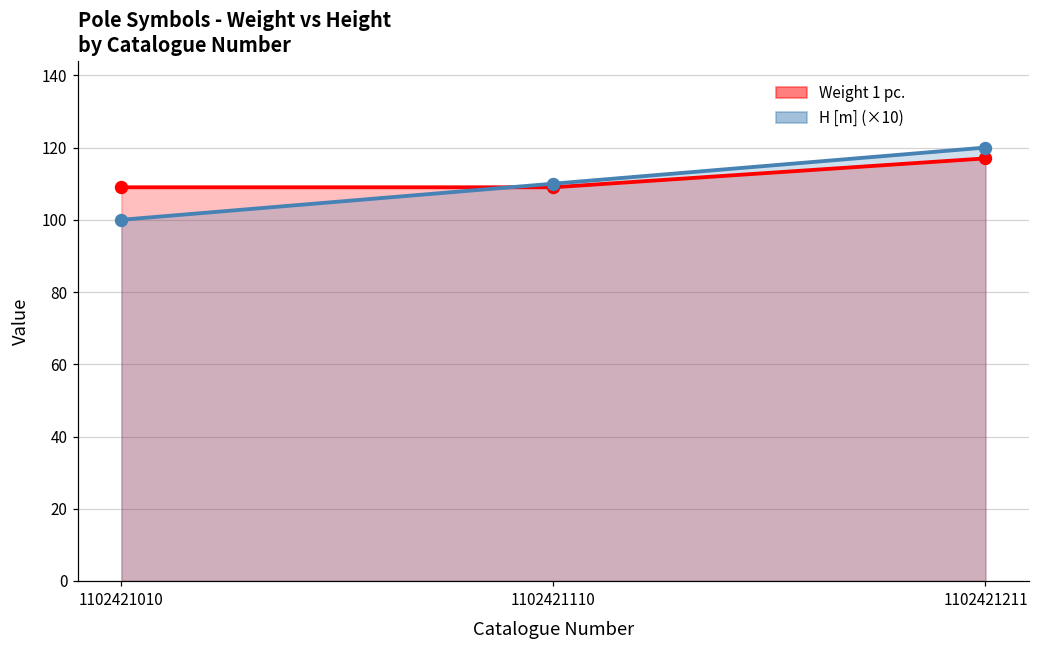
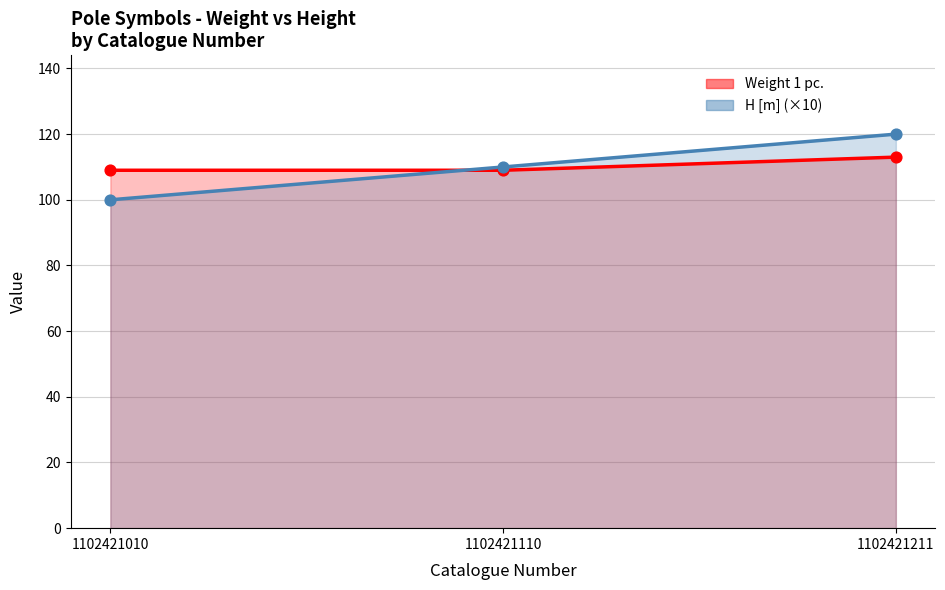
Weight 1 pc., 1102421211: 117 -> 113
